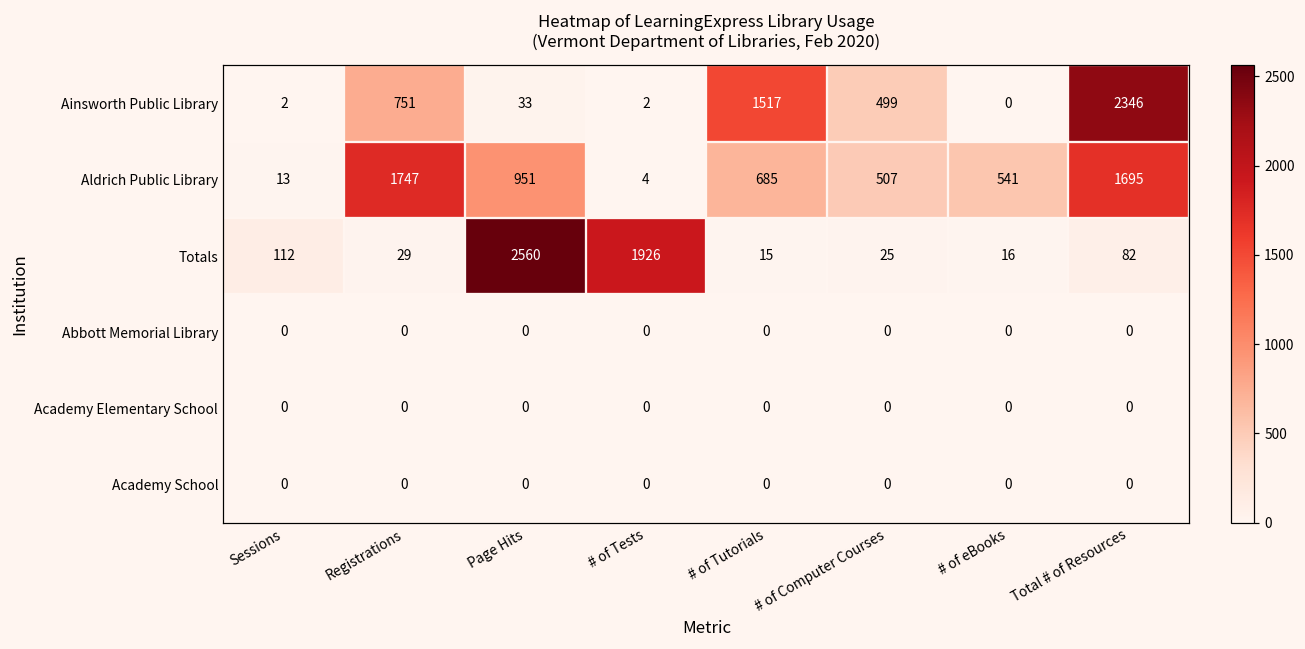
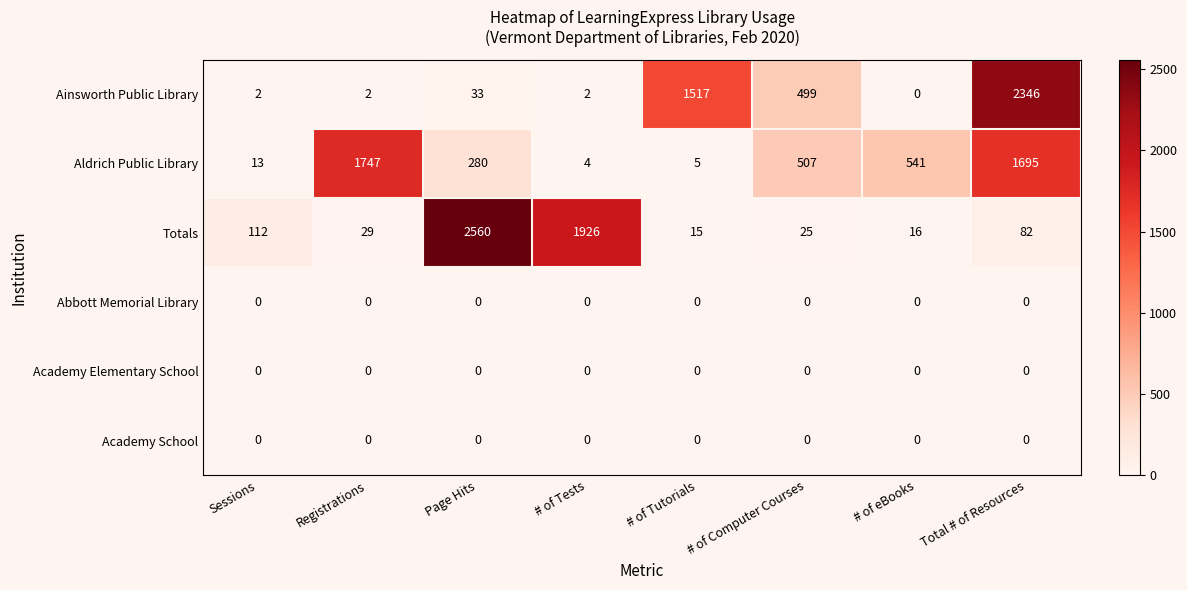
Ainsworth Public Library, Registrations: 751 -> 2
Aldrich Public Library, Page Hits: 951 -> 280
Aldrich Public Library, # of Tutorials: 685 -> 5
